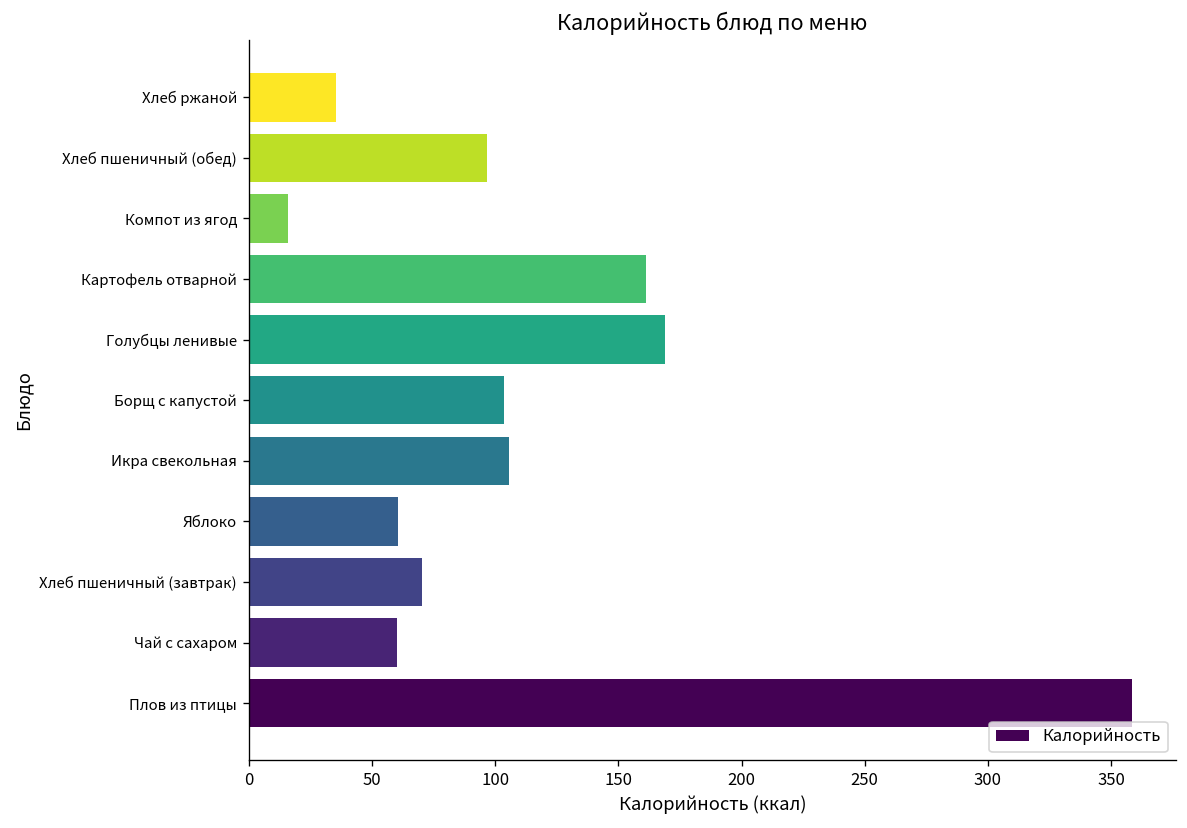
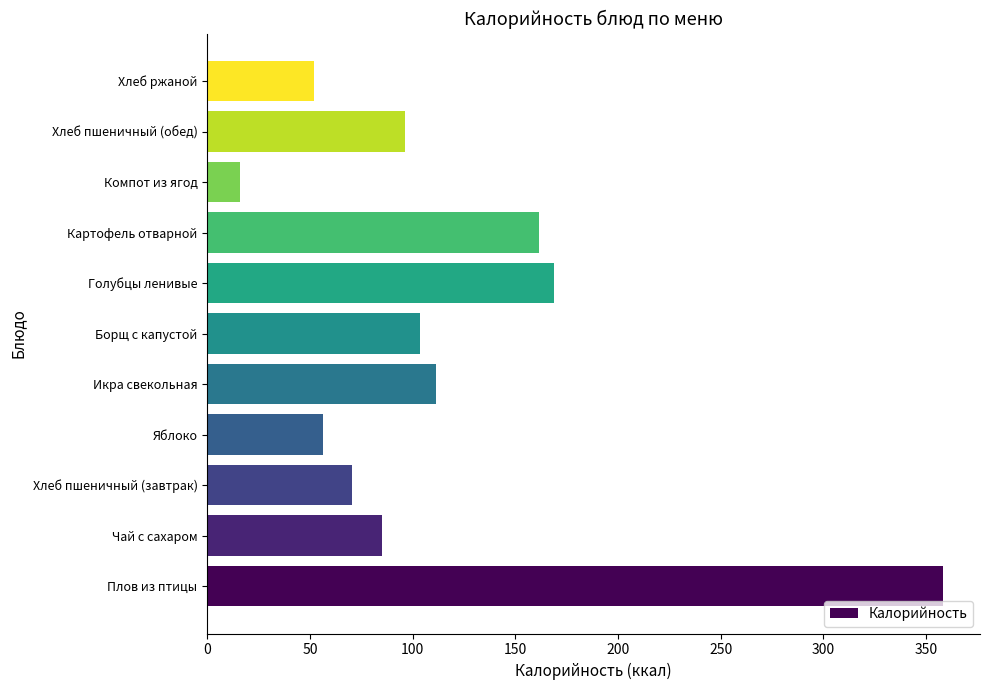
Хлеб ржаной: 35 -> 52
Икра свекольная: 106 -> 111
Яблоко: 60 -> 56
Чай с сахаром: 60 -> 85
